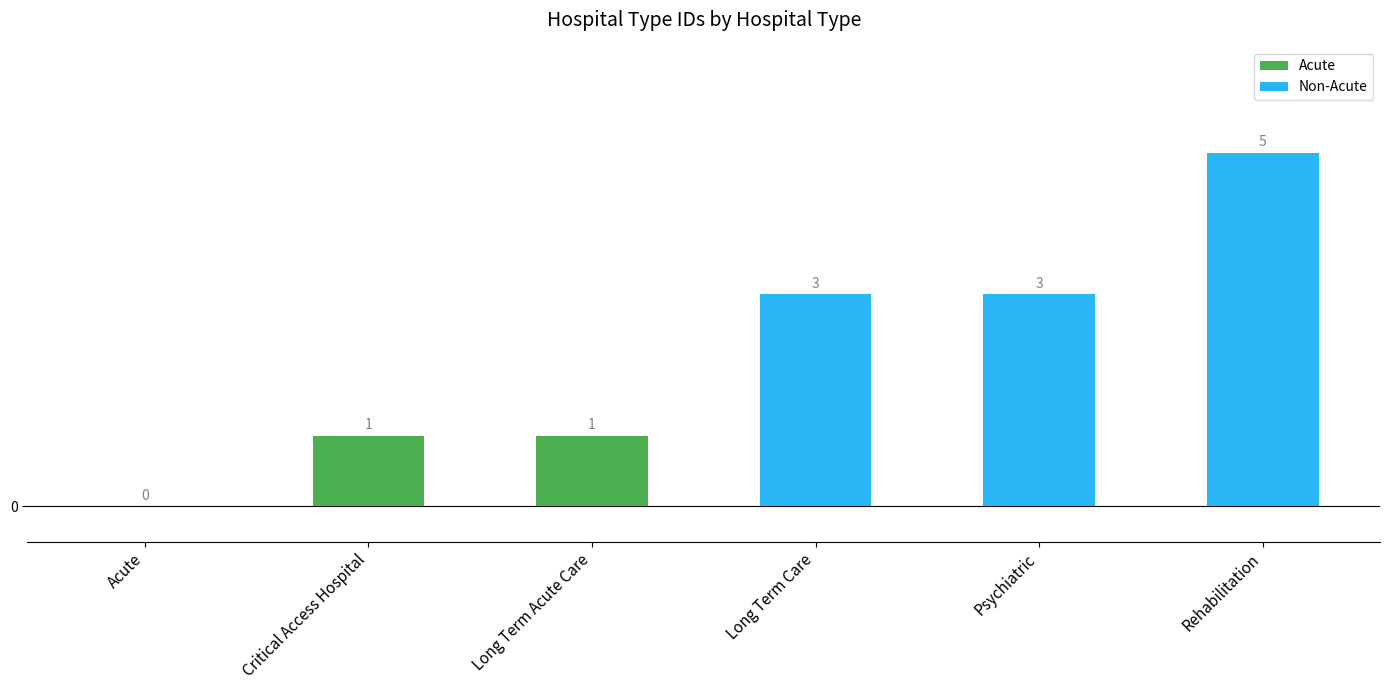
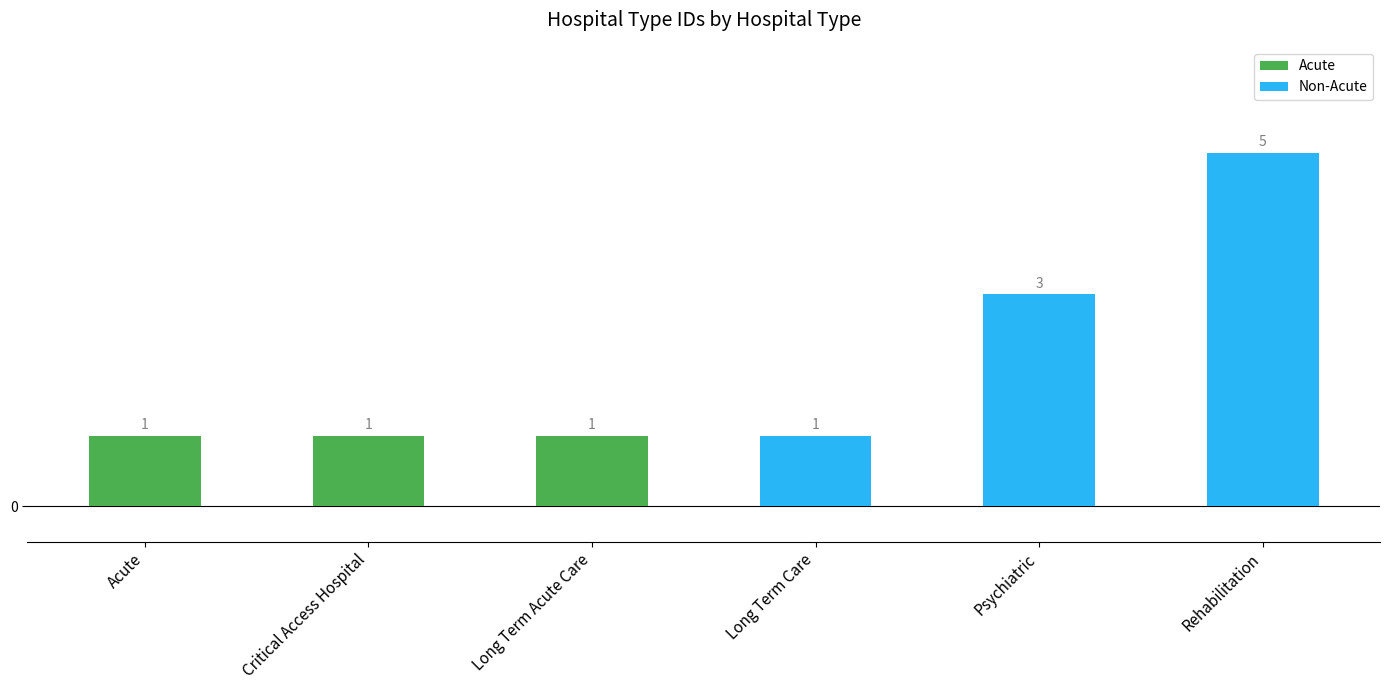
Acute: 0 -> 1
Long Term Care: 3 -> 1
